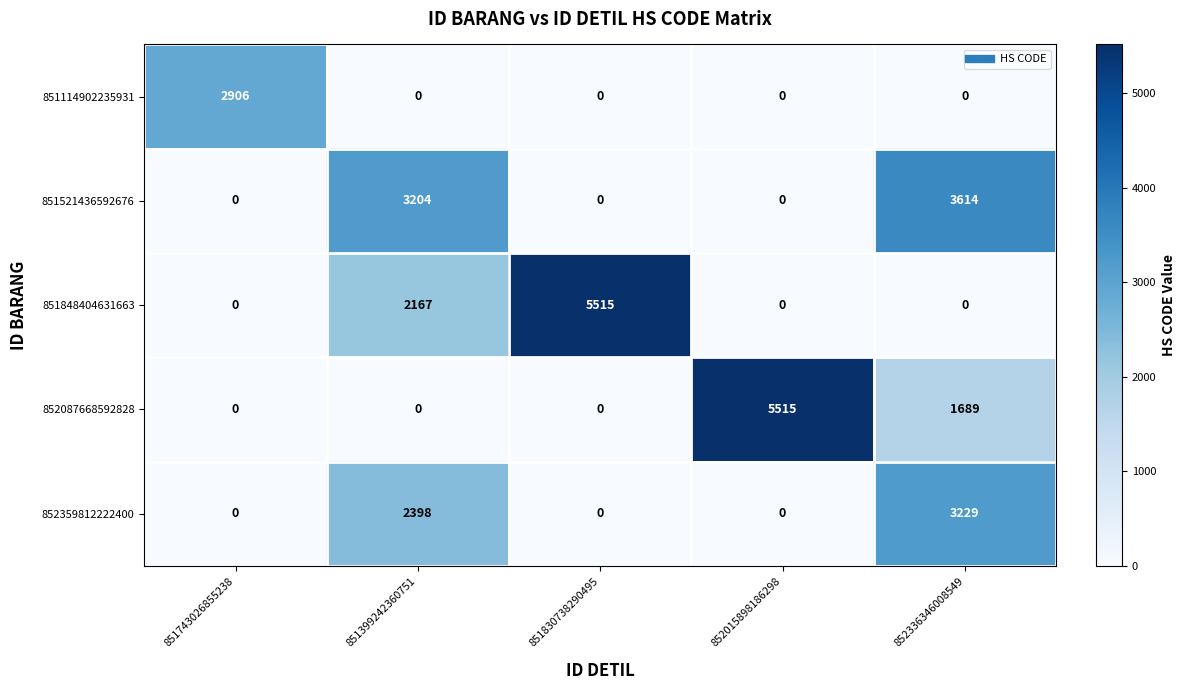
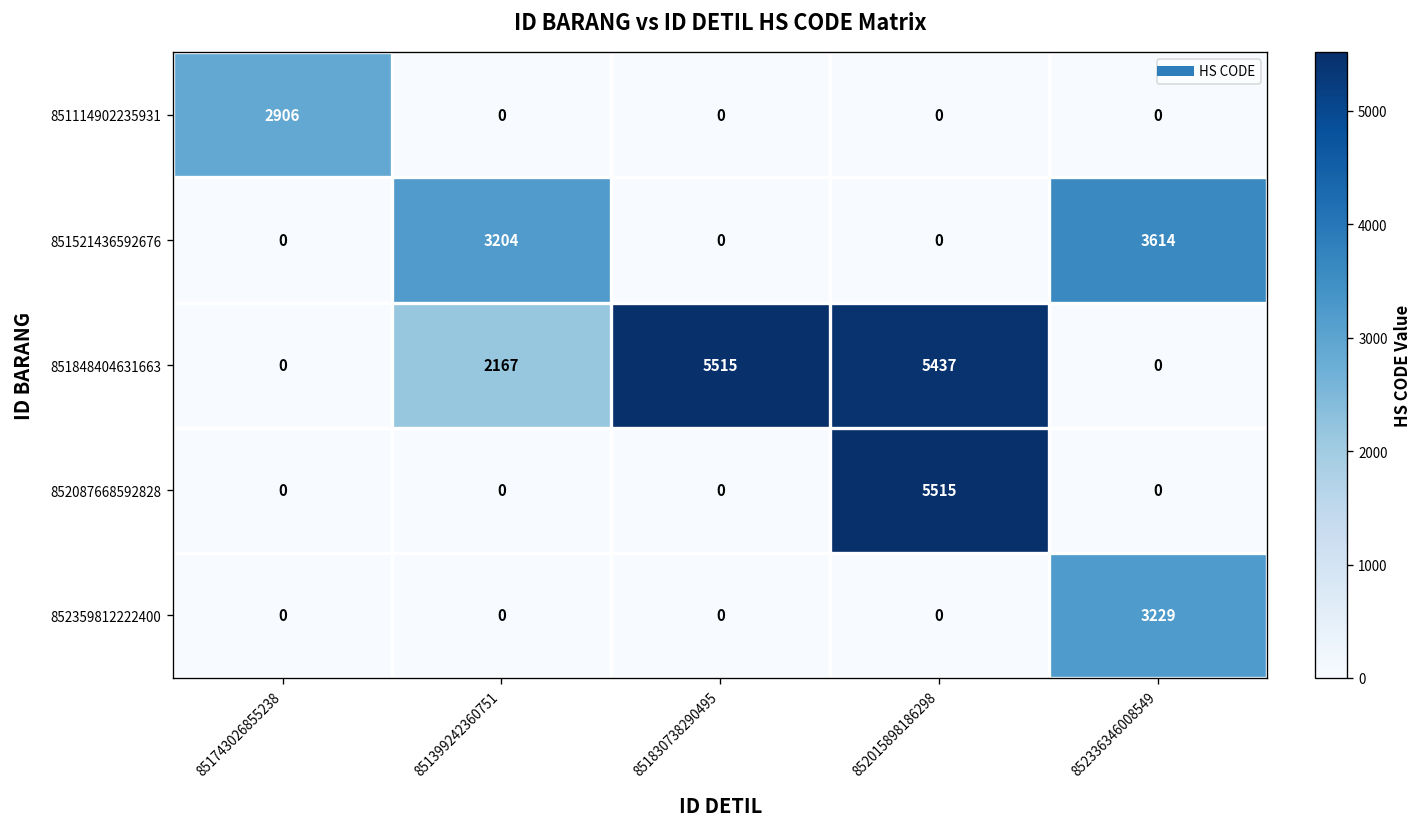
851848404631663, 852015898186298: 0 -> 5437
852087668592828, 852336346008549: 1689 -> 0
852359812222400, 851399242360751: 2398 -> 0
